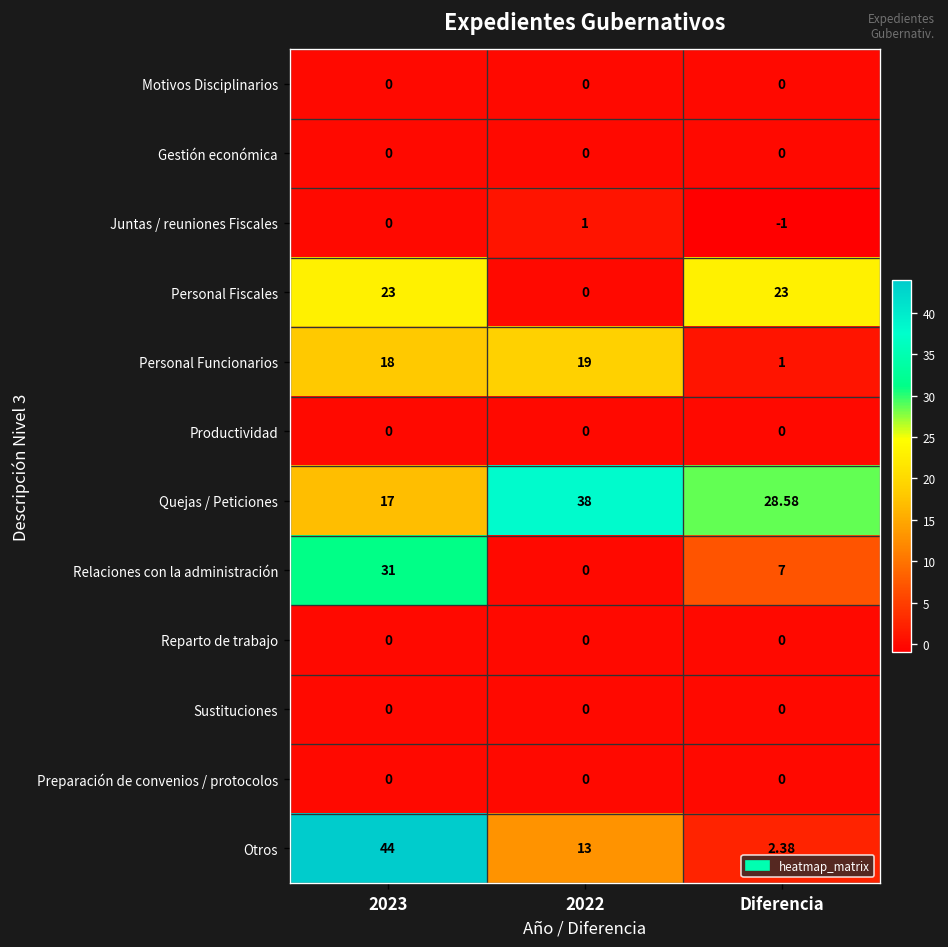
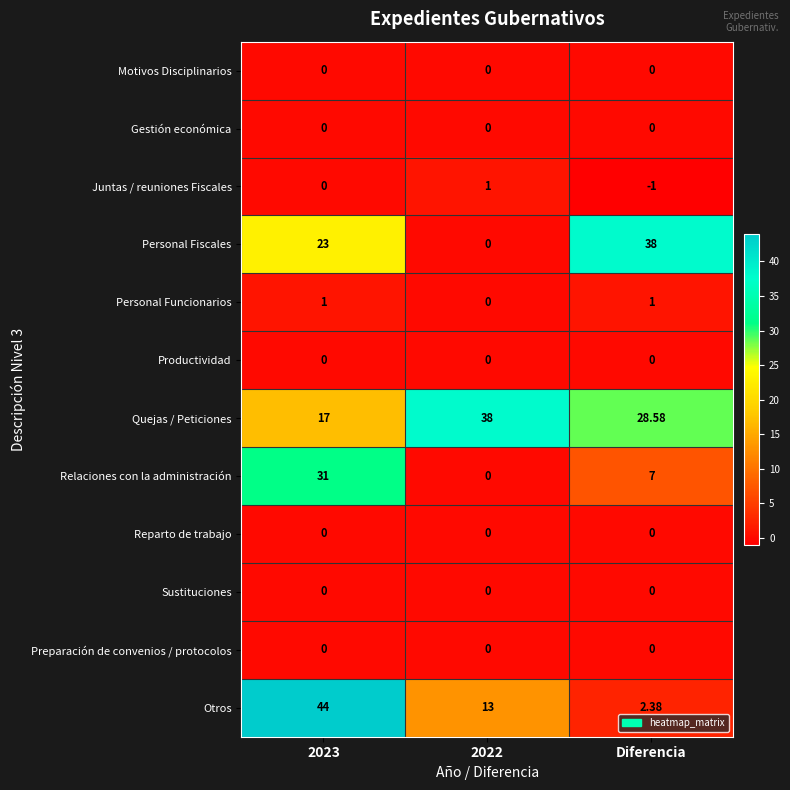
Personal Fiscales, Diferencia: 23 -> 38
Personal Funcionarios, 2023: 18 -> 1
Personal Funcionarios, 2022: 19 -> 0
